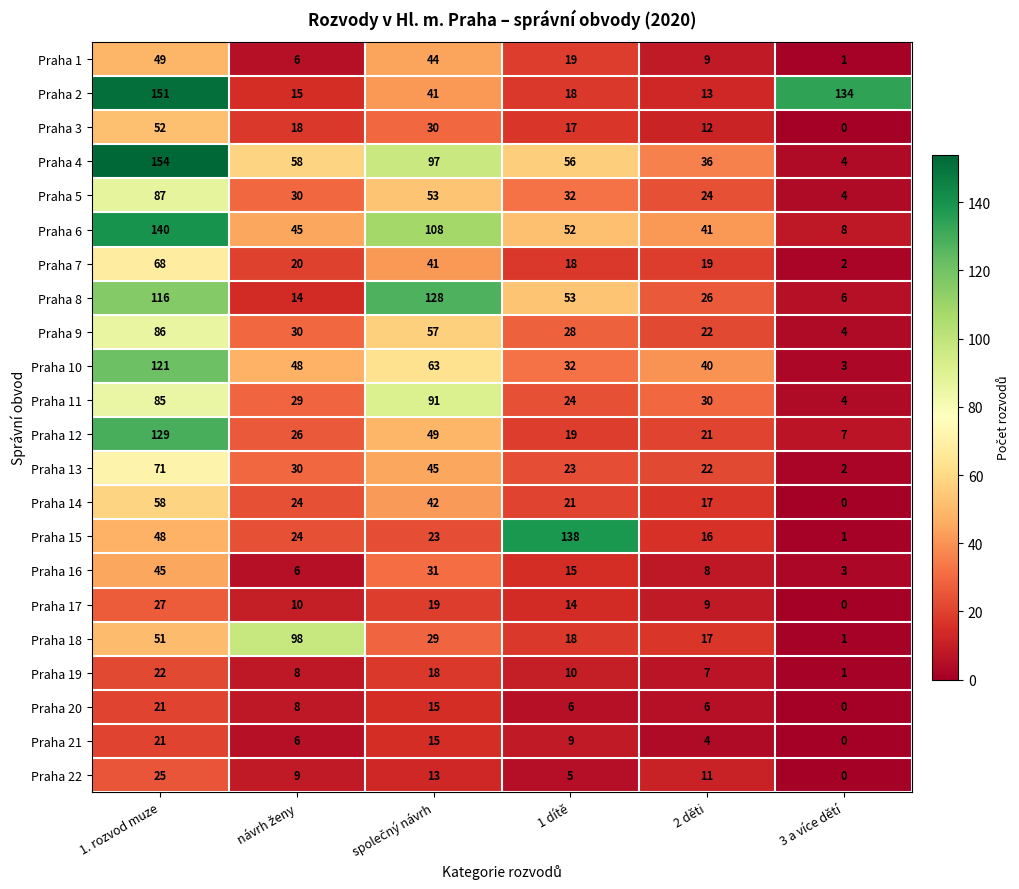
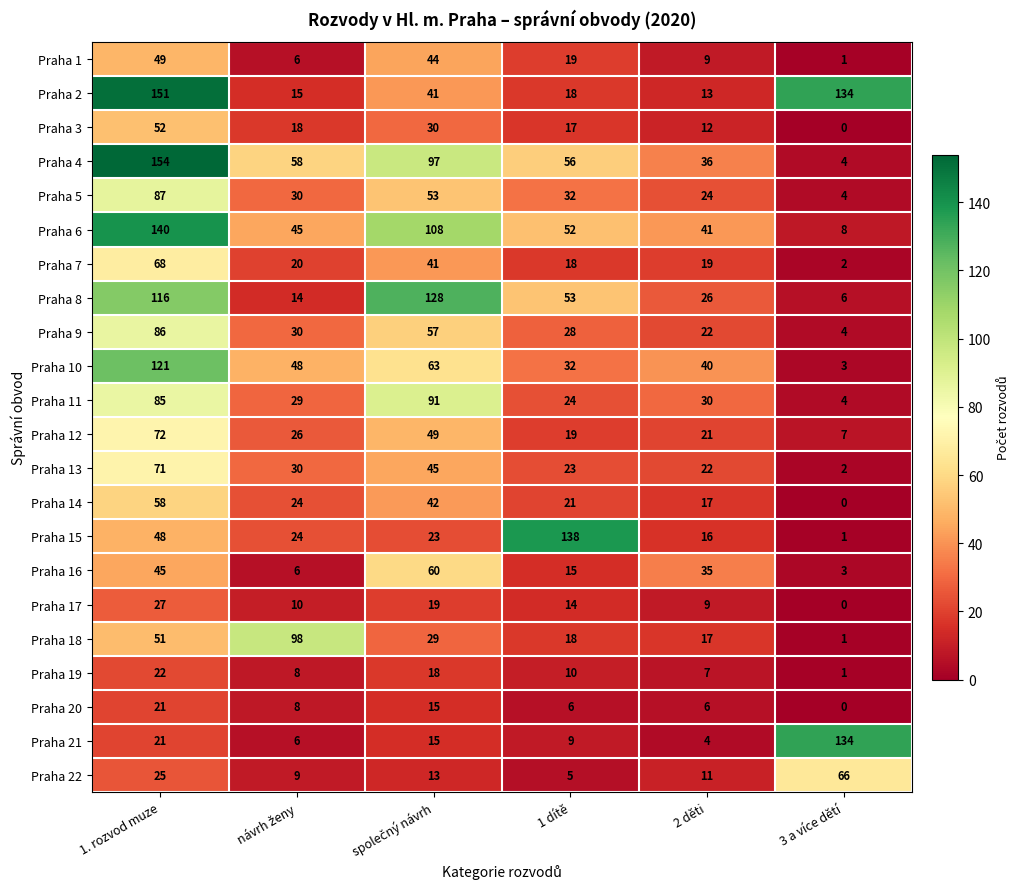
Praha 12, 1. rozvod muze: 129 -> 72
Praha 16, společný návrh: 31 -> 60
Praha 16, 2 děti: 8 -> 35
Praha 21, 3 a více dětí: 0 -> 134
Praha 22, 3 a více dětí: 0 -> 66
